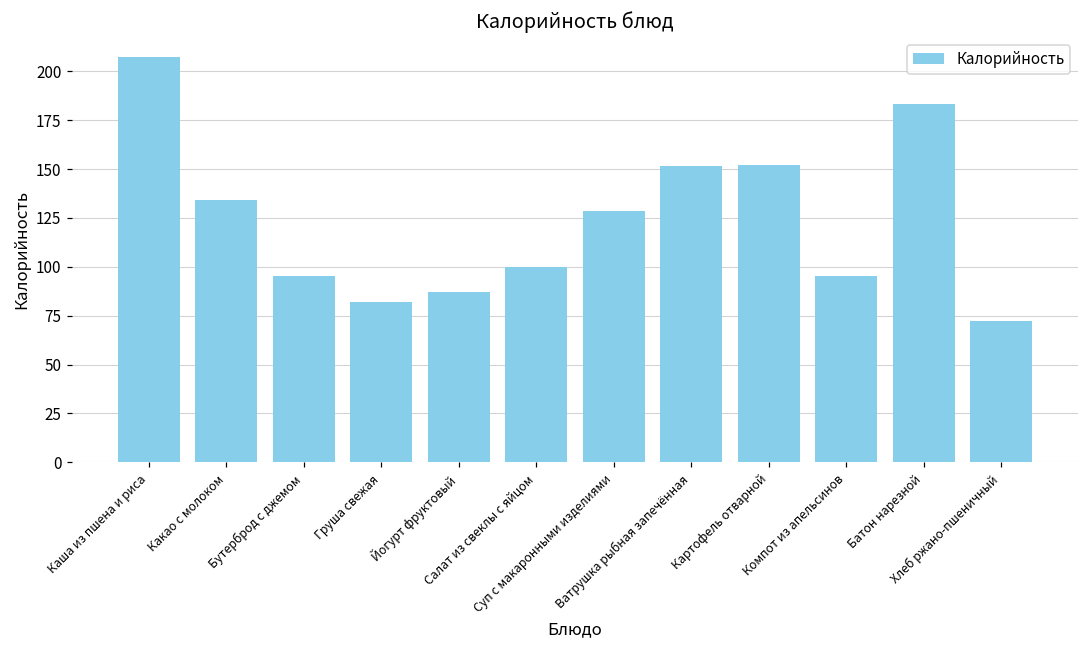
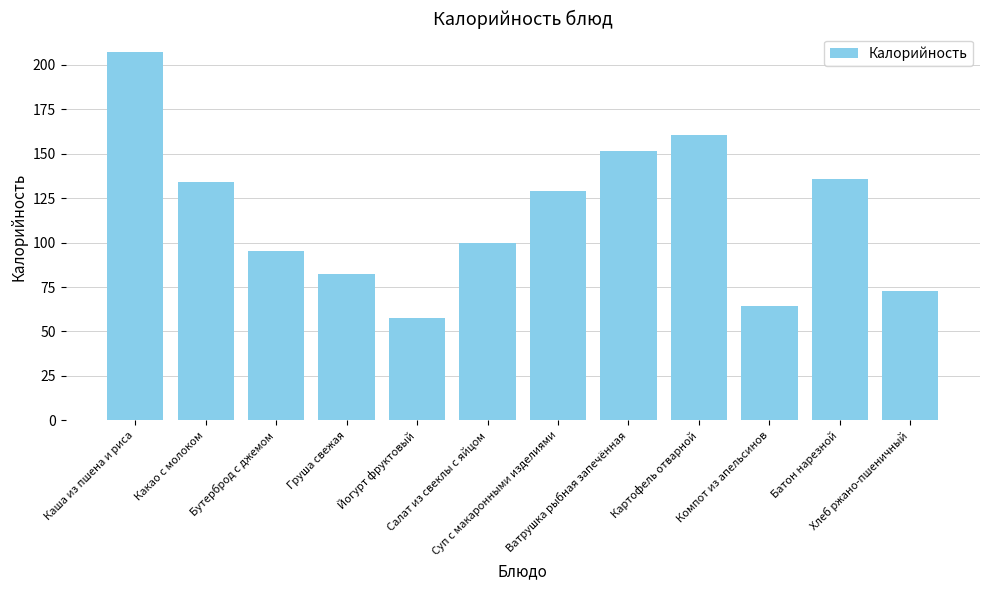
Йогурт фруктовый: 87 -> 58
Картофель отварной: 152 -> 161
Компот из апельсинов: 95 -> 64
Батон нарезной: 184 -> 136
